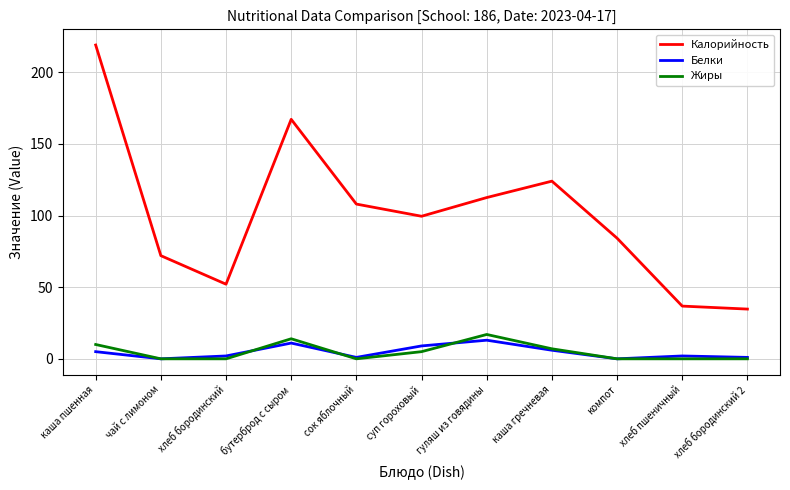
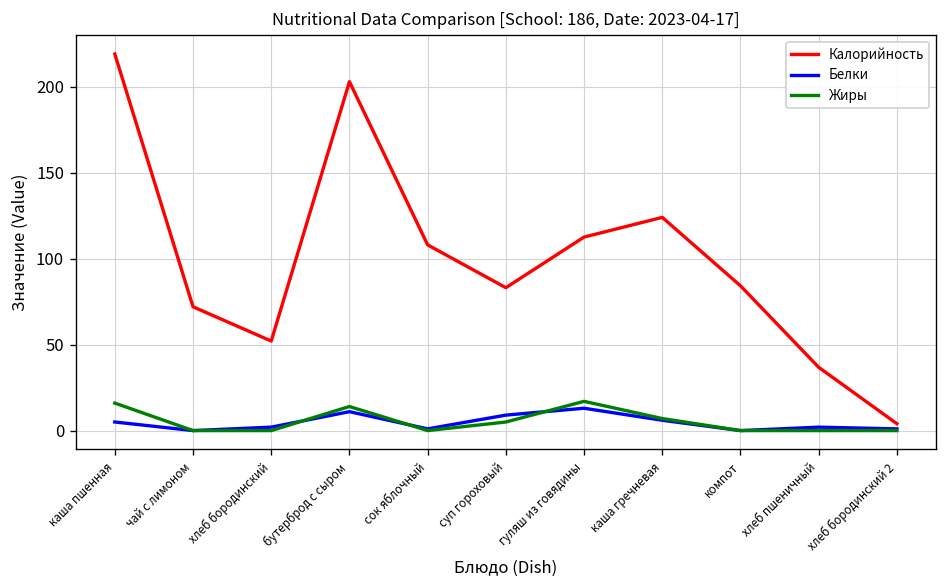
Жиры, каша пшенная: 10 -> 16
Калорийность, бутерброд с сыром: 167 -> 203
Калорийность, суп гороховый: 100 -> 83
Калорийность, хлеб бородинский 2: 35 -> 4
